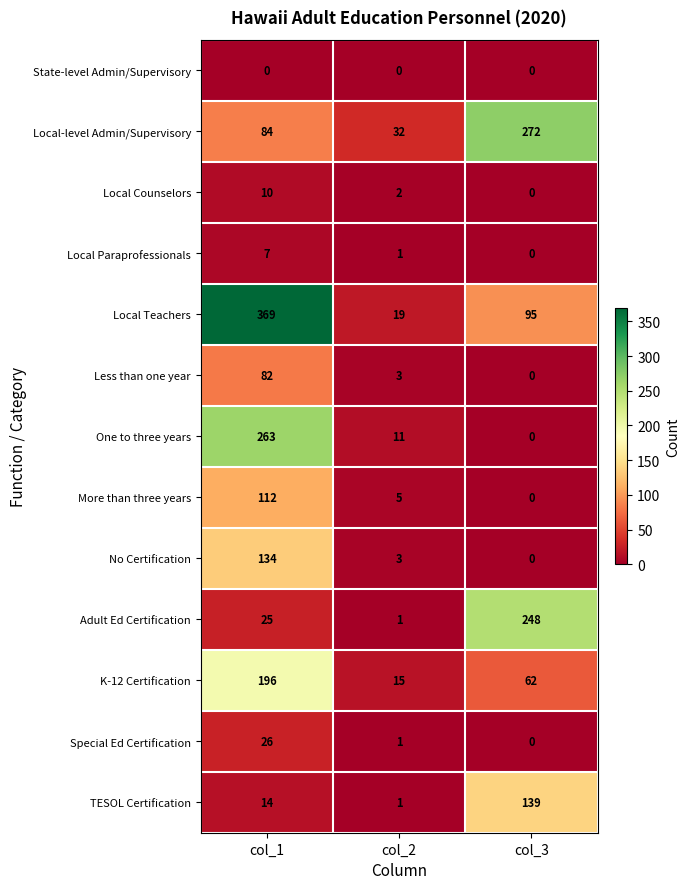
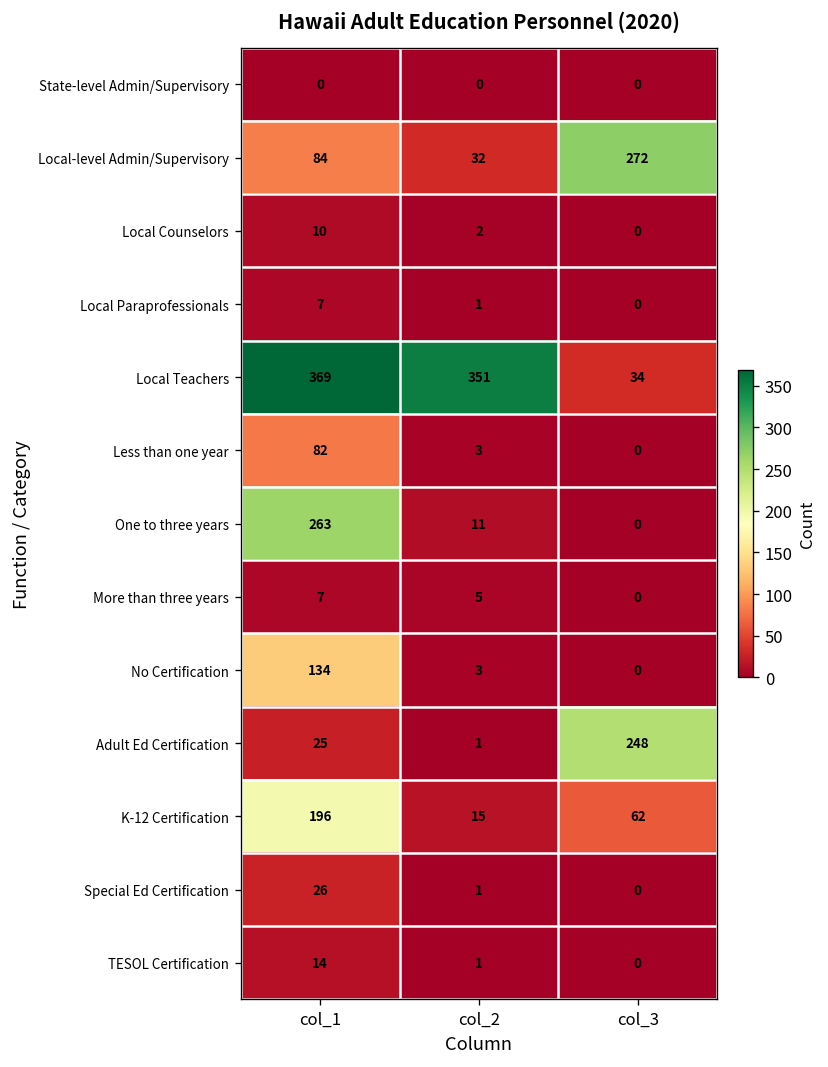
Local Teachers, col_2: 19 -> 351
Local Teachers, col_3: 95 -> 34
More than three years, col_1: 112 -> 7
TESOL Certification, col_3: 139 -> 0
